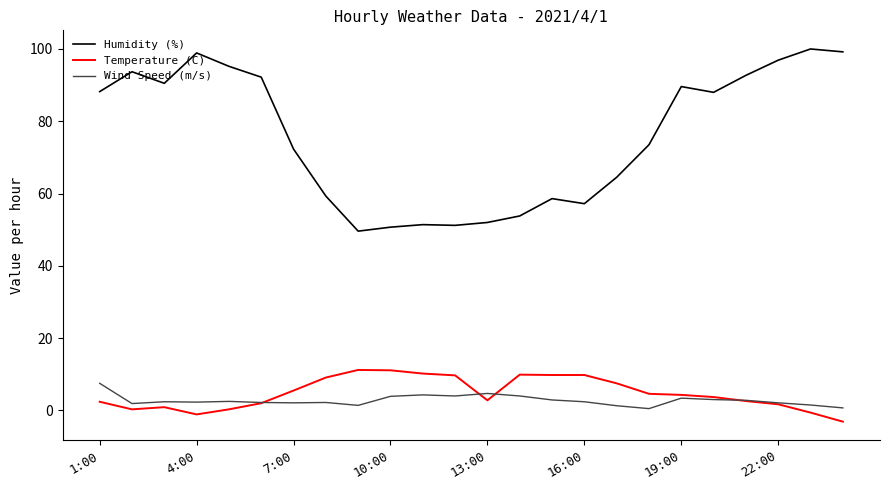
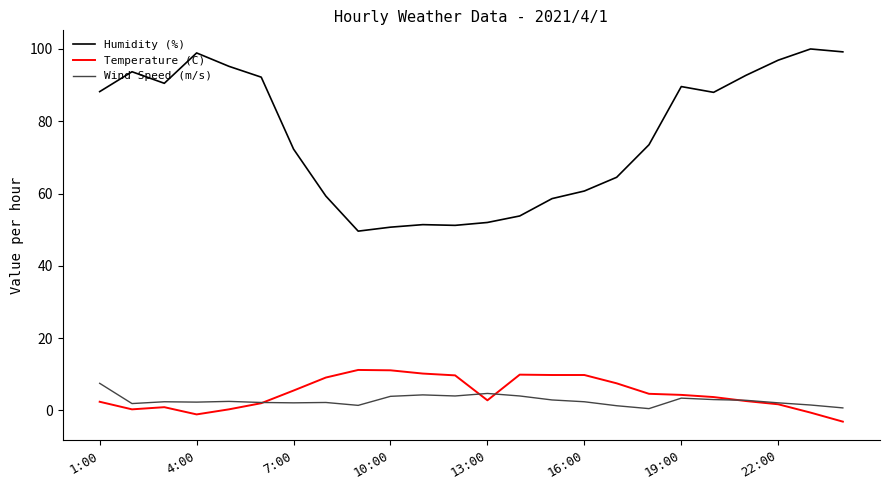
Humidity (%), 16:00: 57 -> 61
